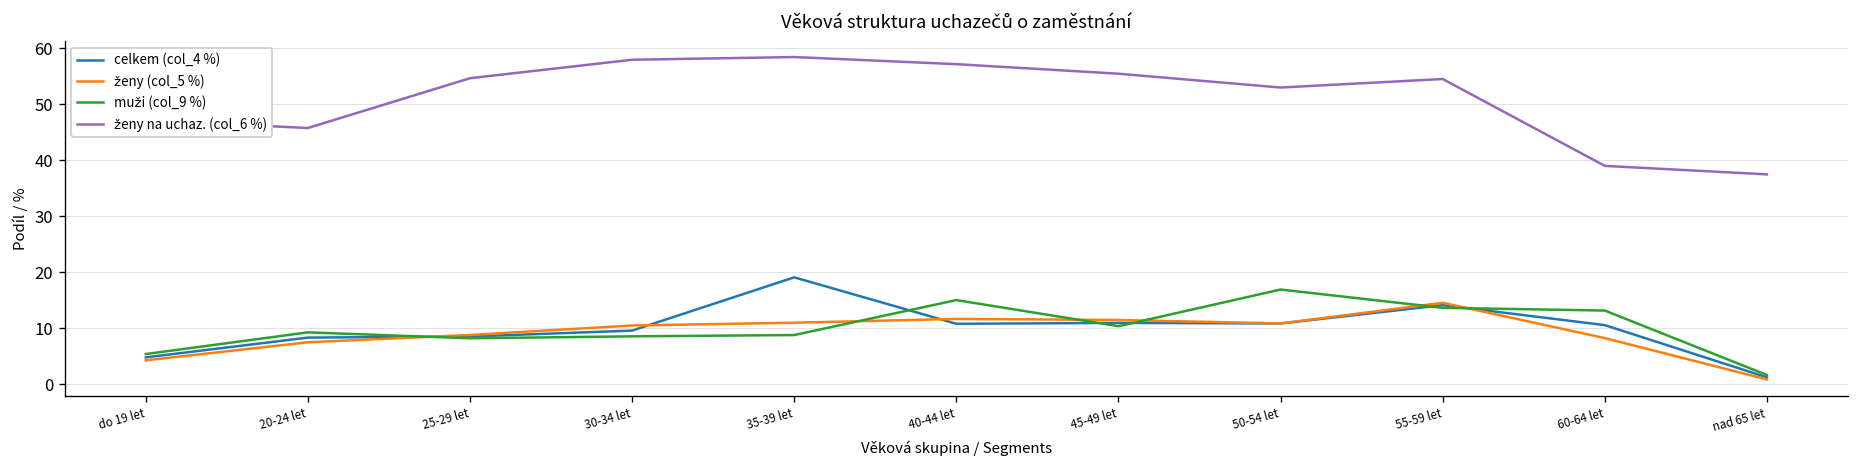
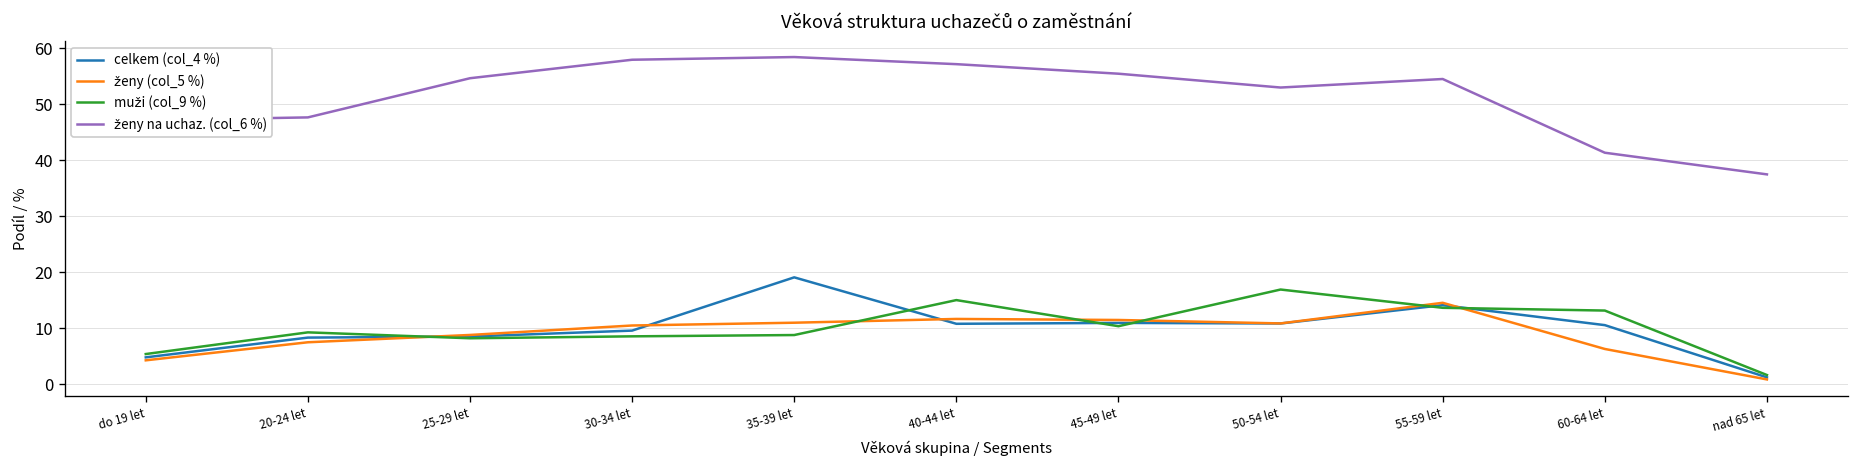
ženy na uchaz. (col_6 %), 20-24 let: 46 -> 48
ženy (col_5 %), 60-64 let: 8 -> 6
ženy na uchaz. (col_6 %), 60-64 let: 39 -> 41
